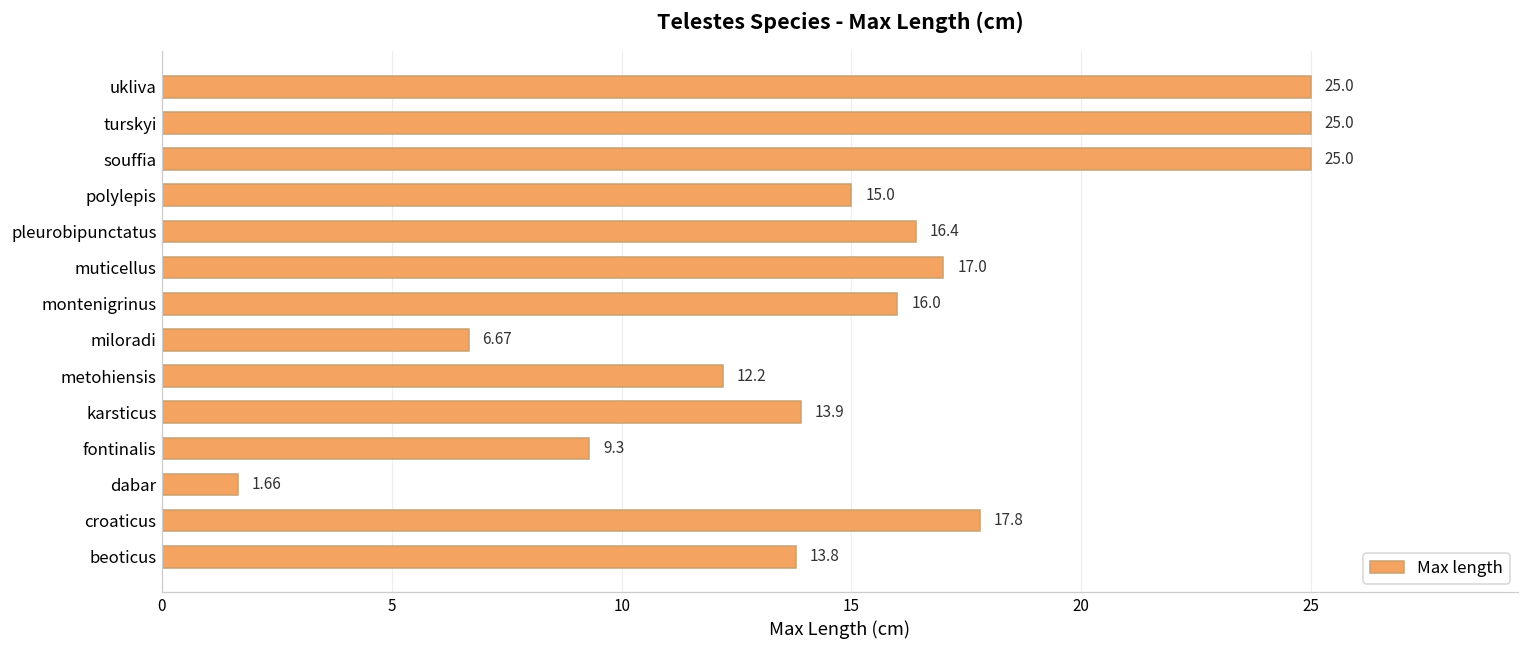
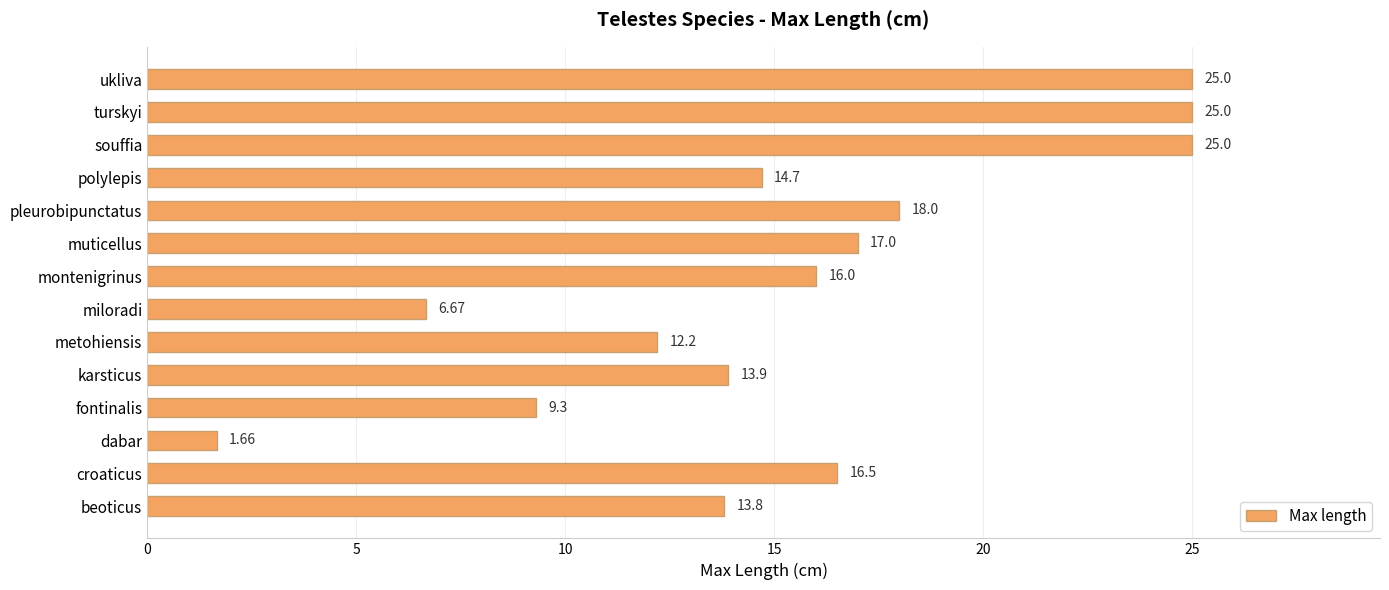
polylepis: 15.0 -> 14.7
pleurobipunctatus: 16.4 -> 18.0
croaticus: 17.8 -> 16.5
